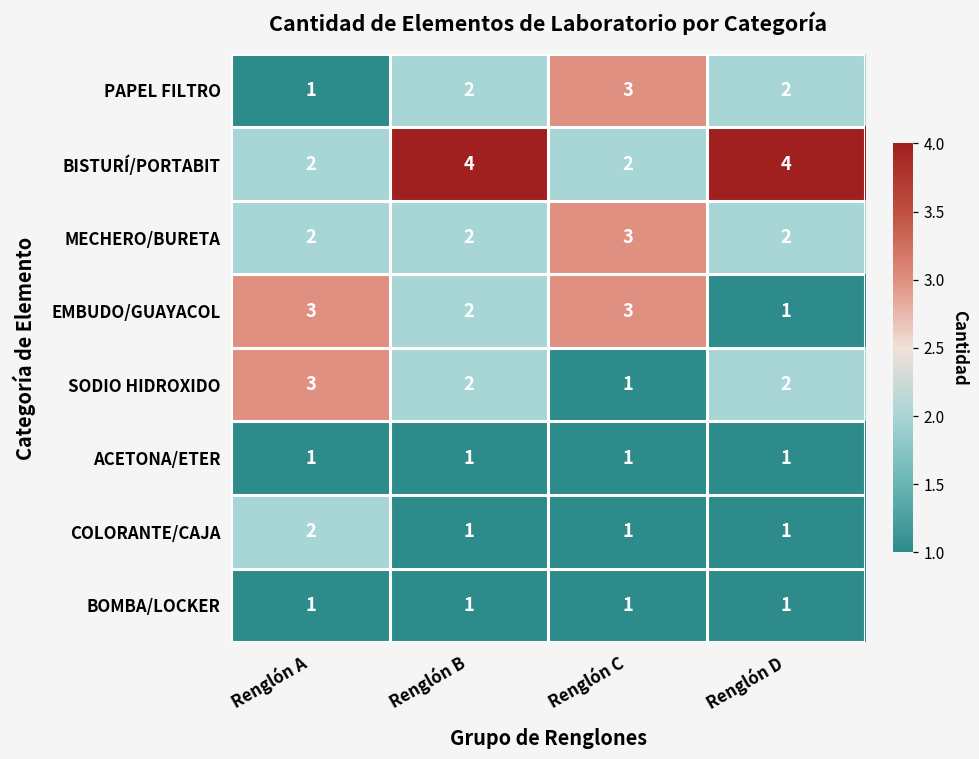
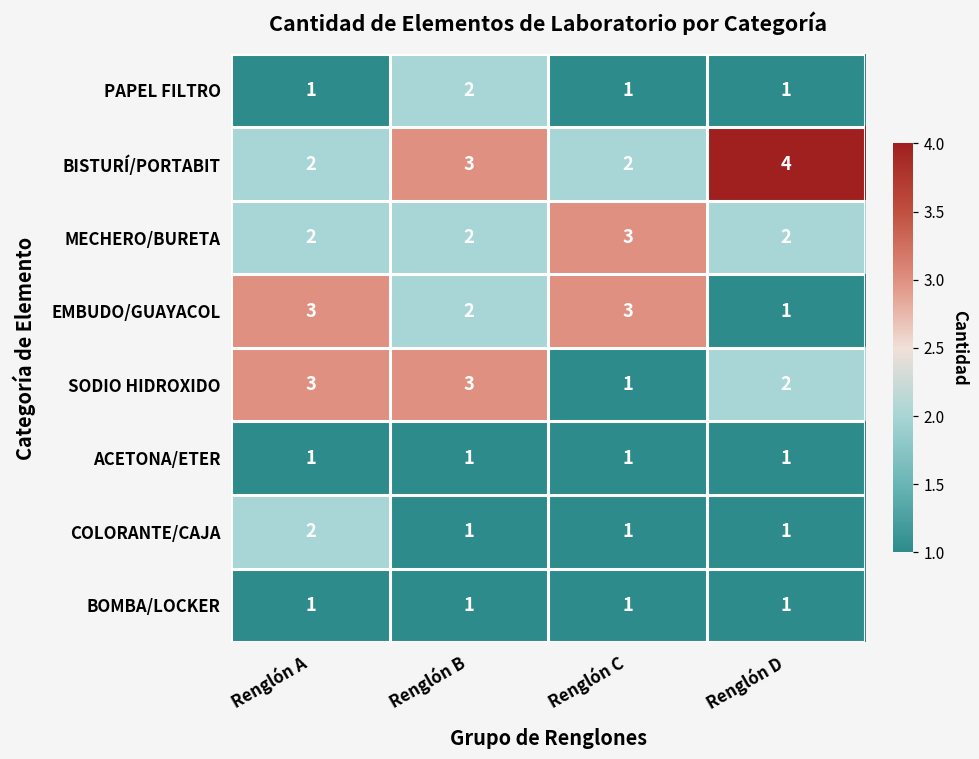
PAPEL FILTRO, Renglón C: 3 -> 1
PAPEL FILTRO, Renglón D: 2 -> 1
BISTURÍ/PORTABIT, Renglón B: 4 -> 3
SODIO HIDROXIDO, Renglón B: 2 -> 3
